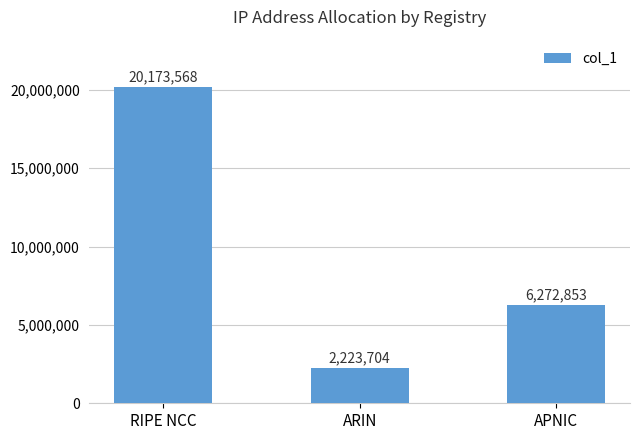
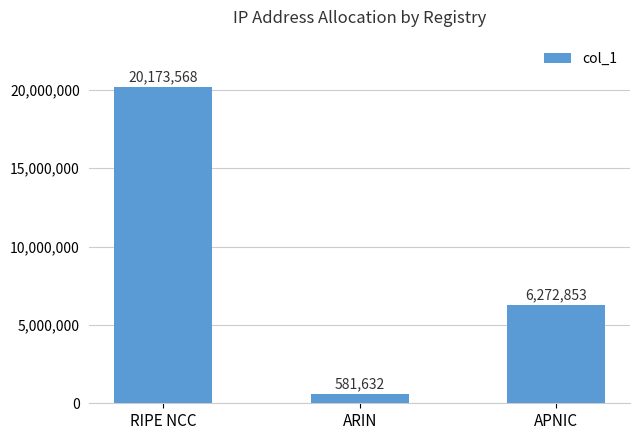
ARIN: 2,223,704 -> 581,632
